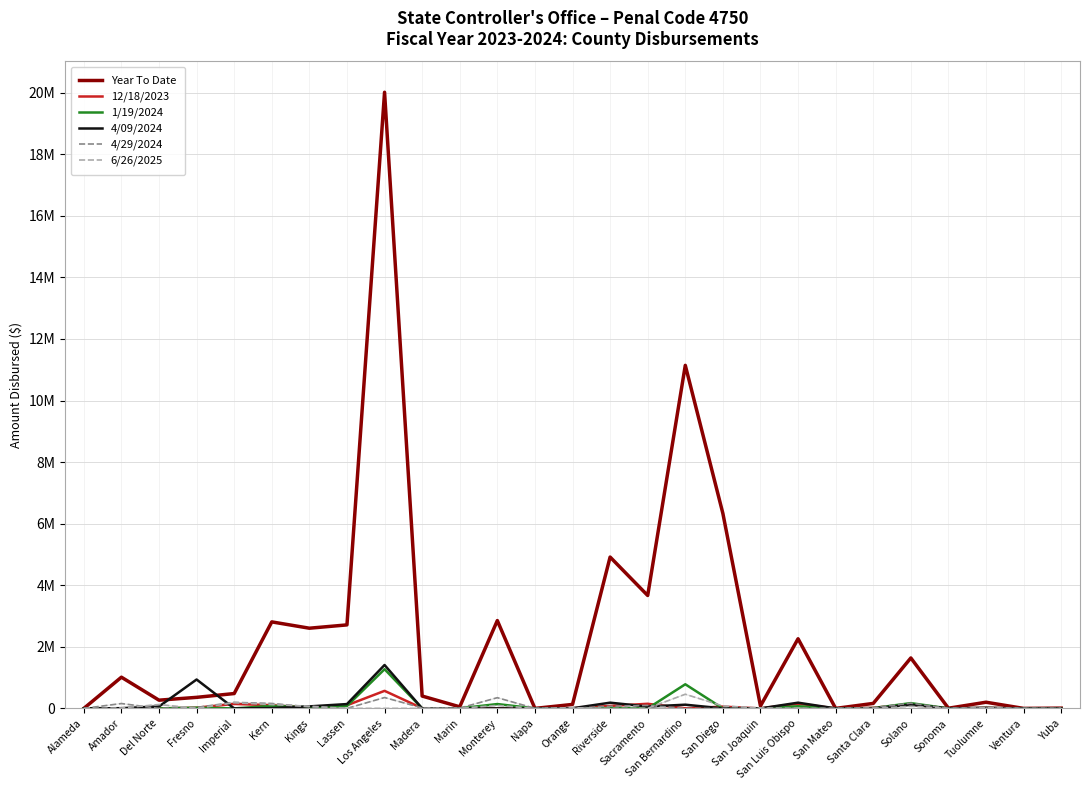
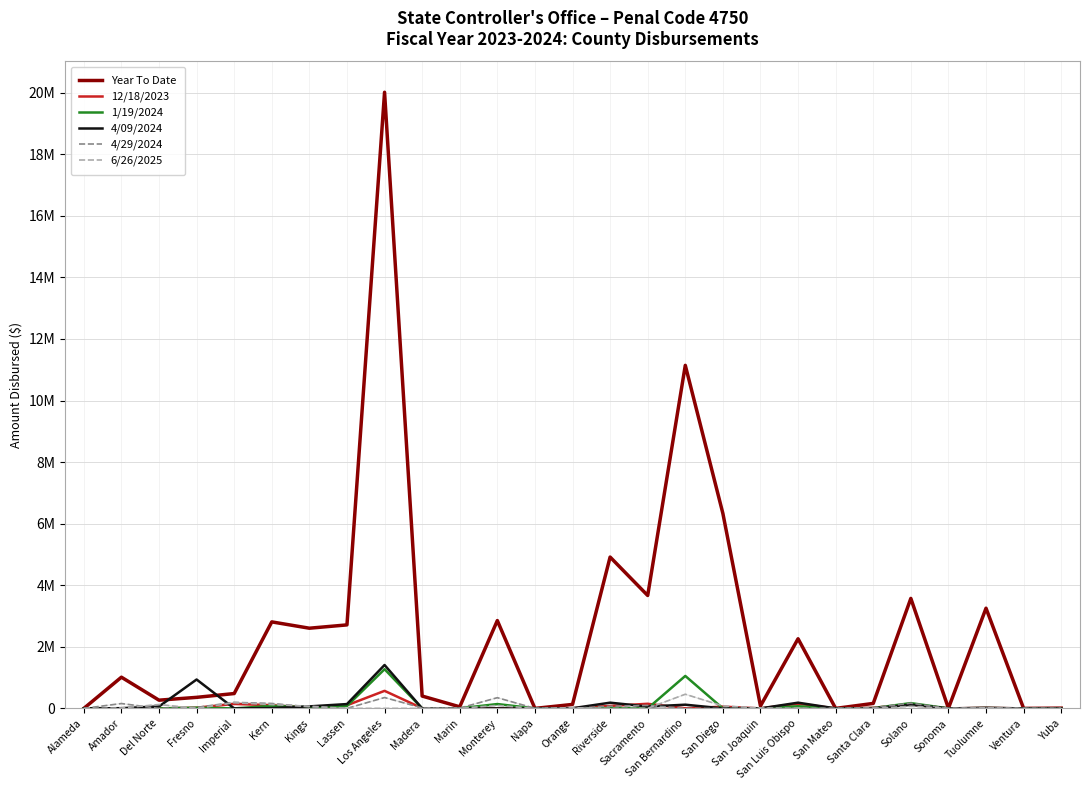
1/19/2024, San Bernardino: 800000 -> 1100000
Year To Date, Solano: 1600000 -> 3600000
Year To Date, Tuolumne: 200000 -> 3300000
